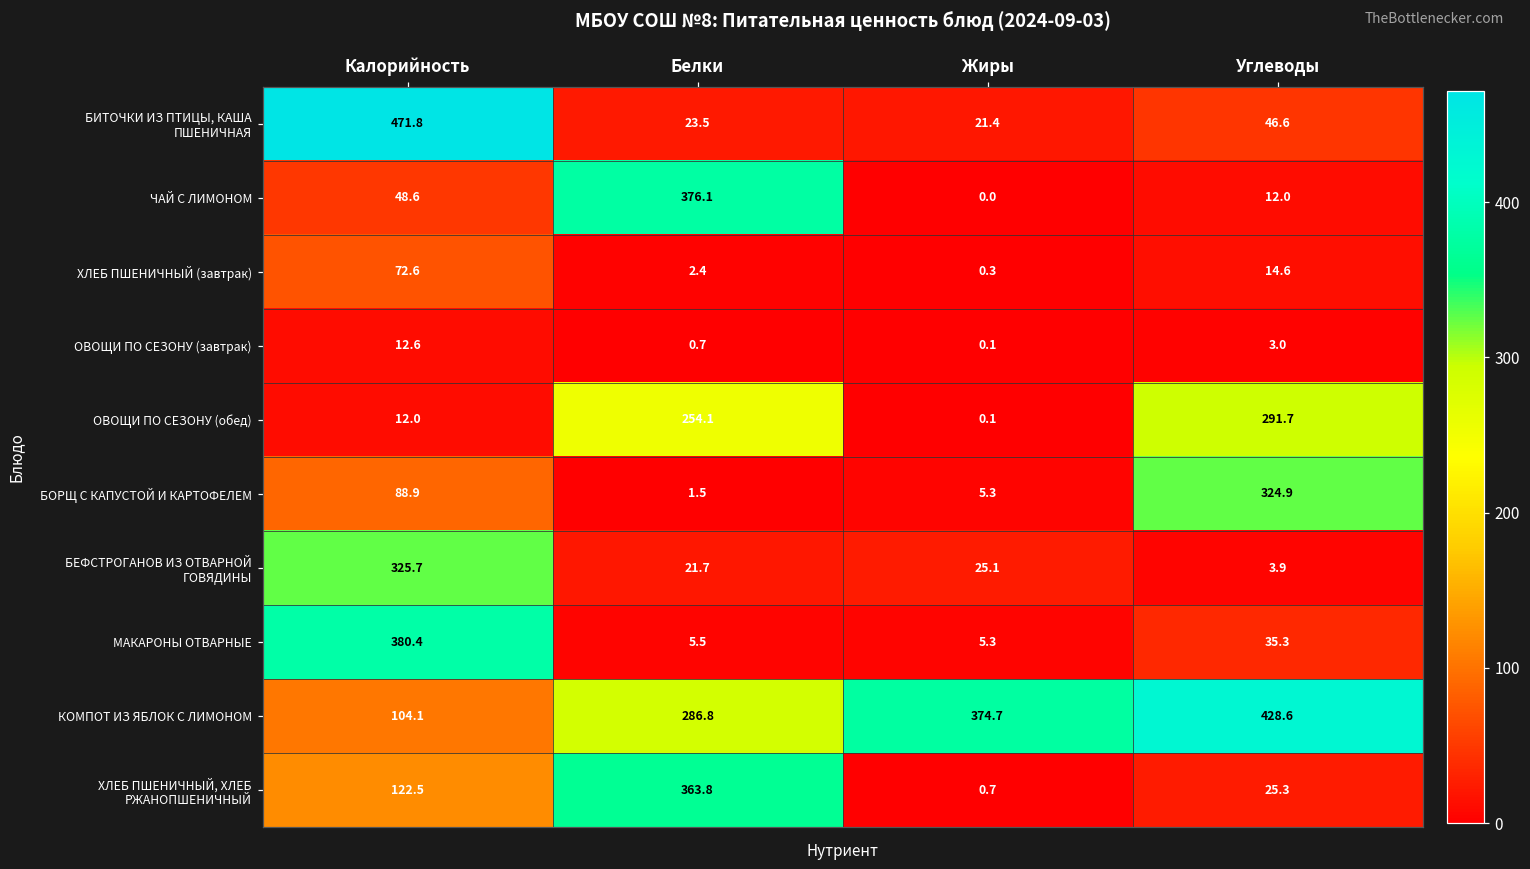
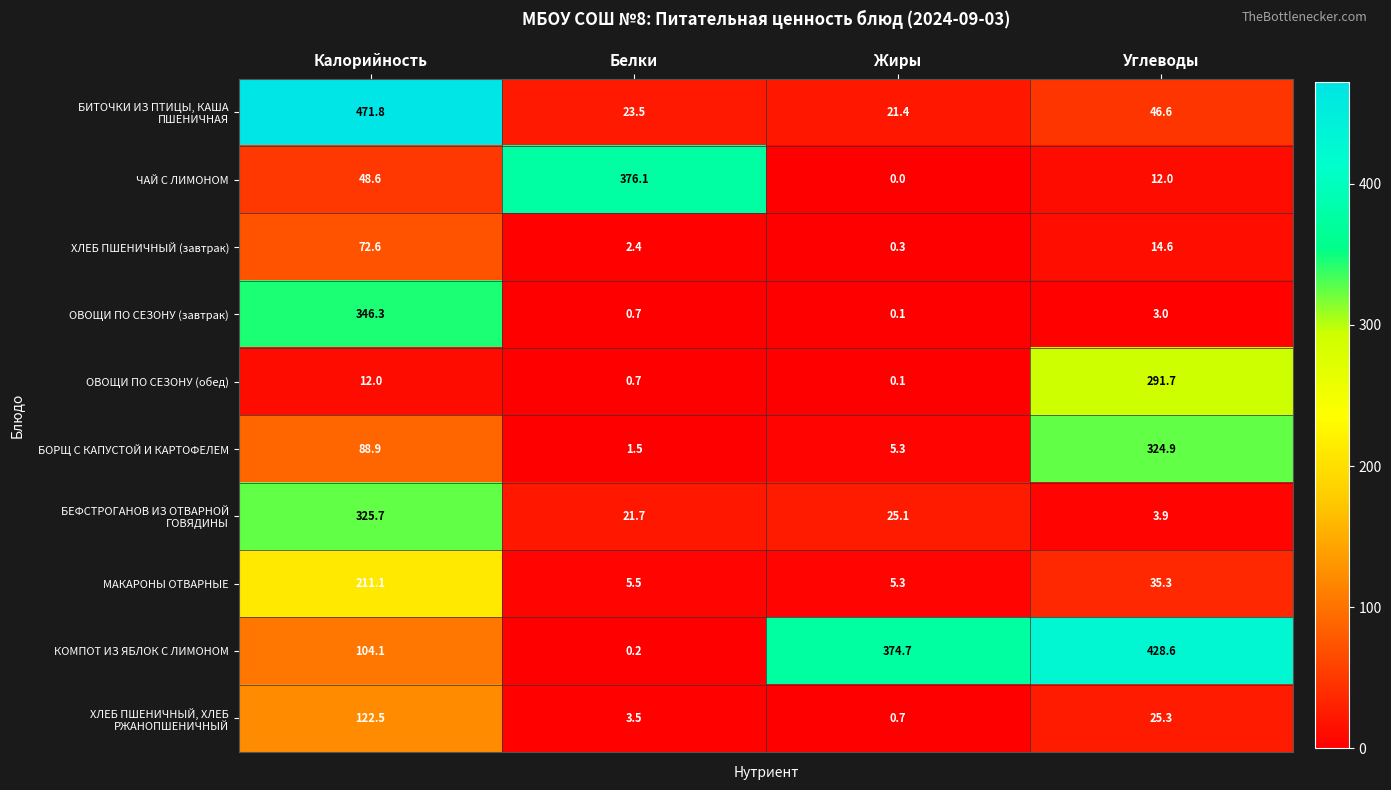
ОВОЩИ ПО СЕЗОНУ (завтрак), Калорийность: 12.6 -> 346.3
ОВОЩИ ПО СЕЗОНУ (обед), Белки: 254.1 -> 0.7
МАКАРОНЫ ОТВАРНЫЕ, Калорийность: 380.4 -> 211.1
КОМПОТ ИЗ ЯБЛОК С ЛИМОНОМ, Белки: 286.8 -> 0.2
ХЛЕБ ПШЕНИЧНЫЙ, ХЛЕБ РЖАНОПШЕНИЧНЫЙ, Белки: 363.8 -> 3.5
